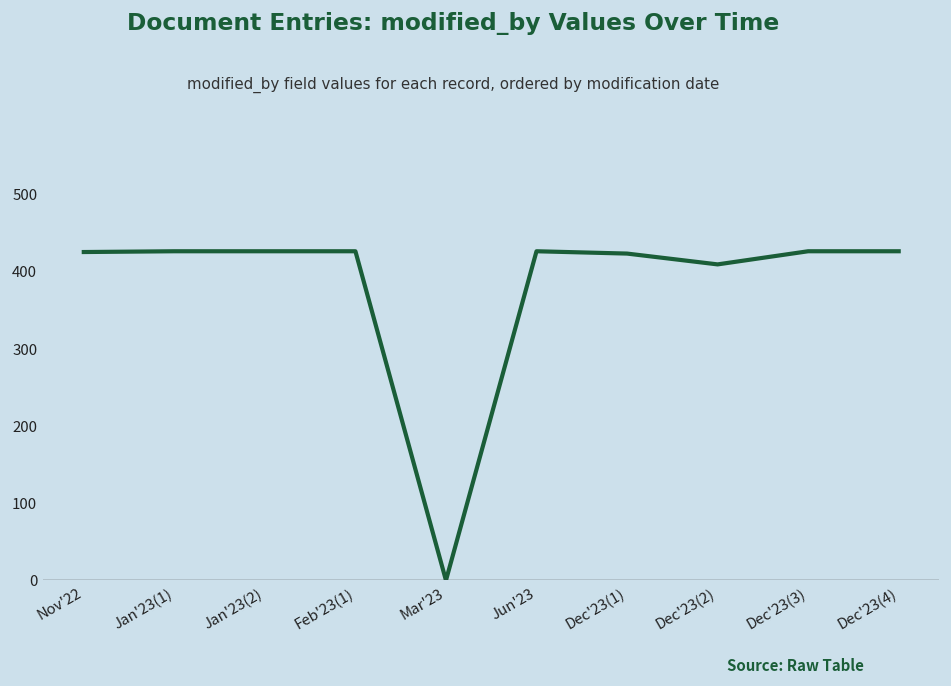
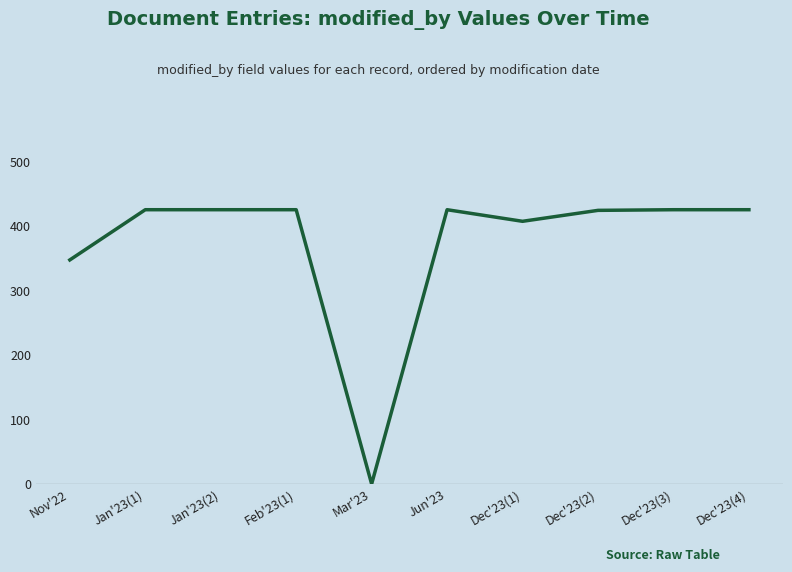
Nov'22: 430 -> 350
Dec'23(1): 420 -> 410
Dec'23(2): 410 -> 430
